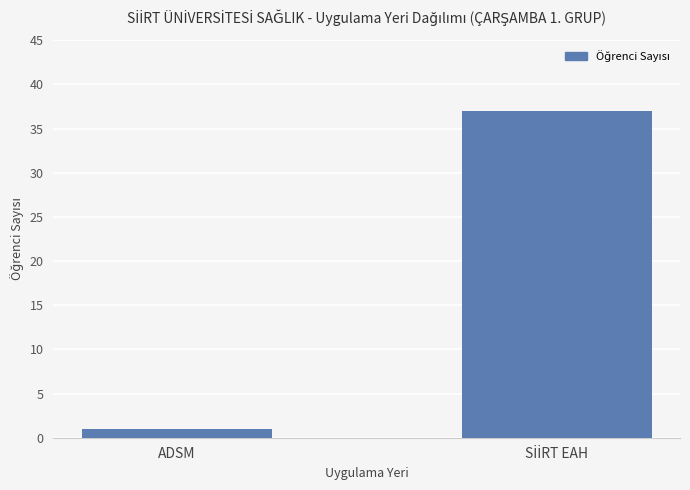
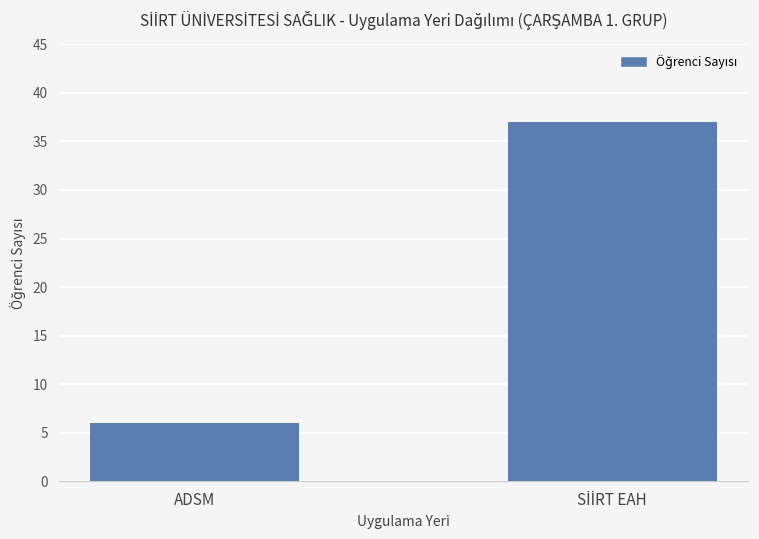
ADSM: 1 -> 6
